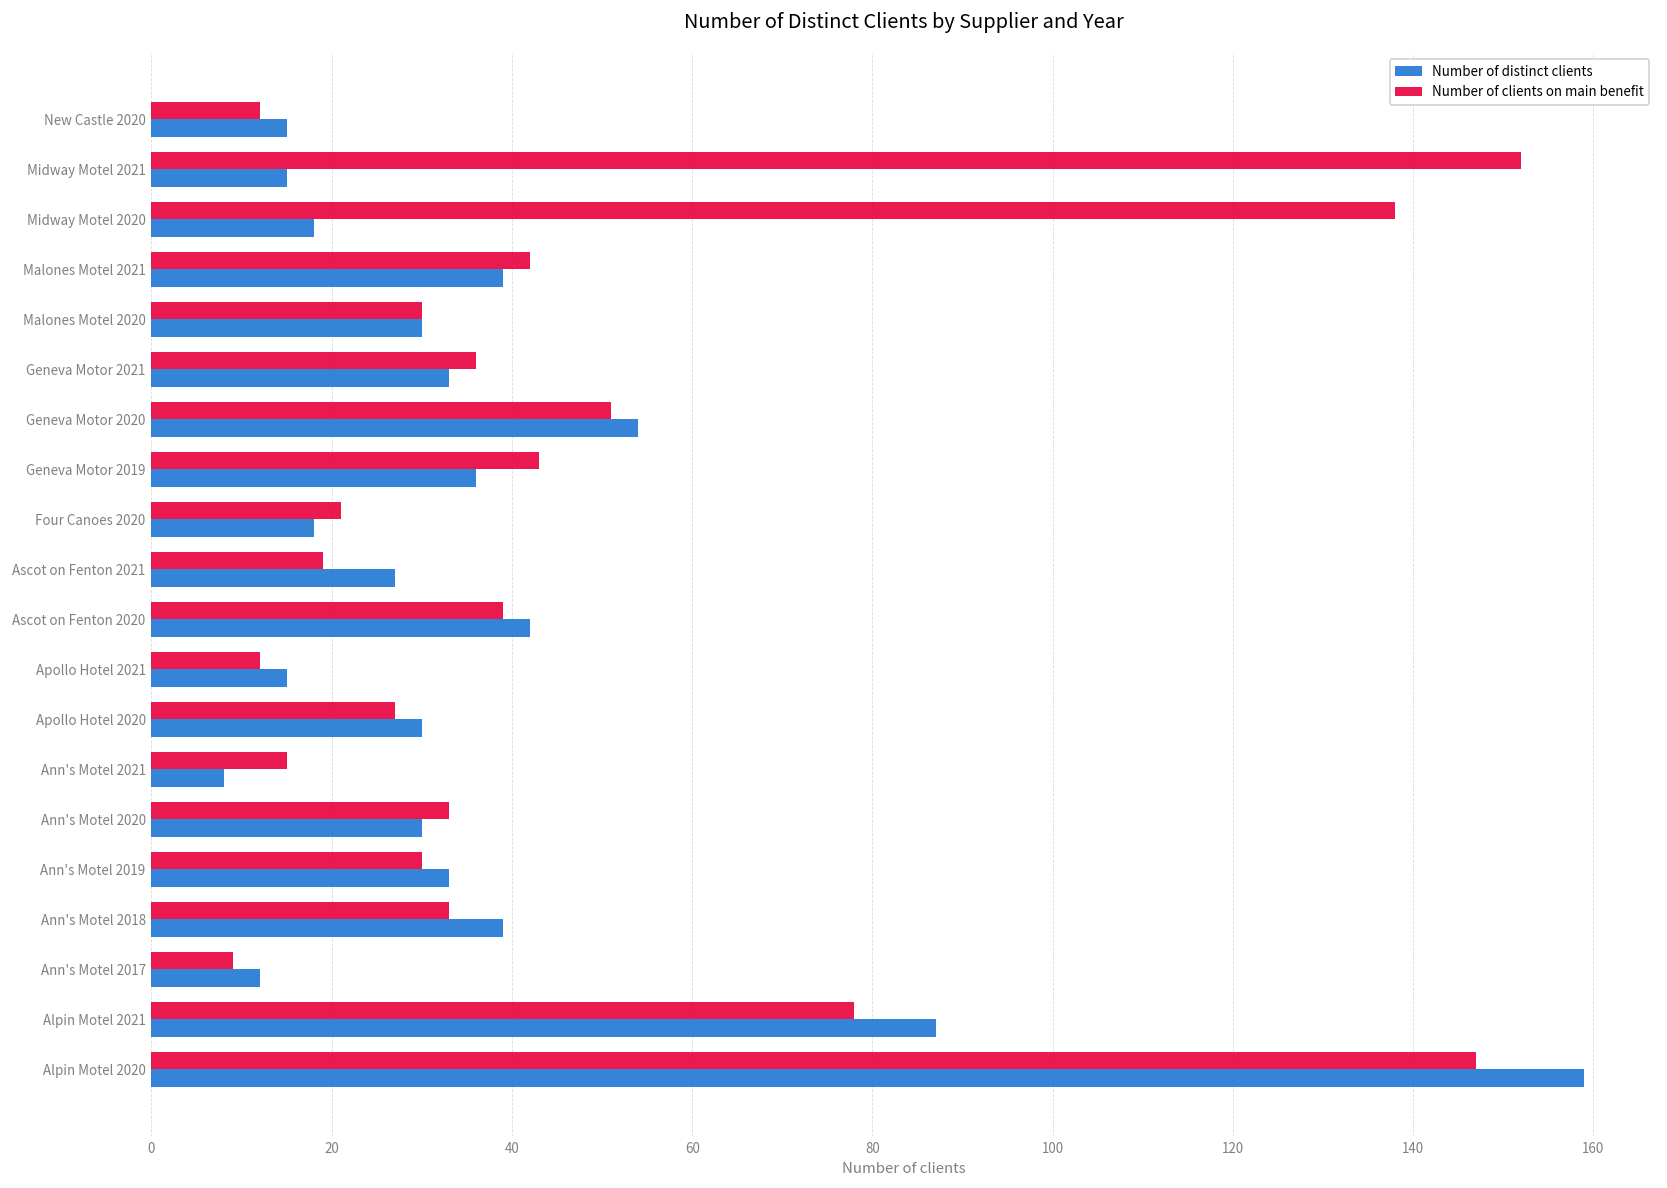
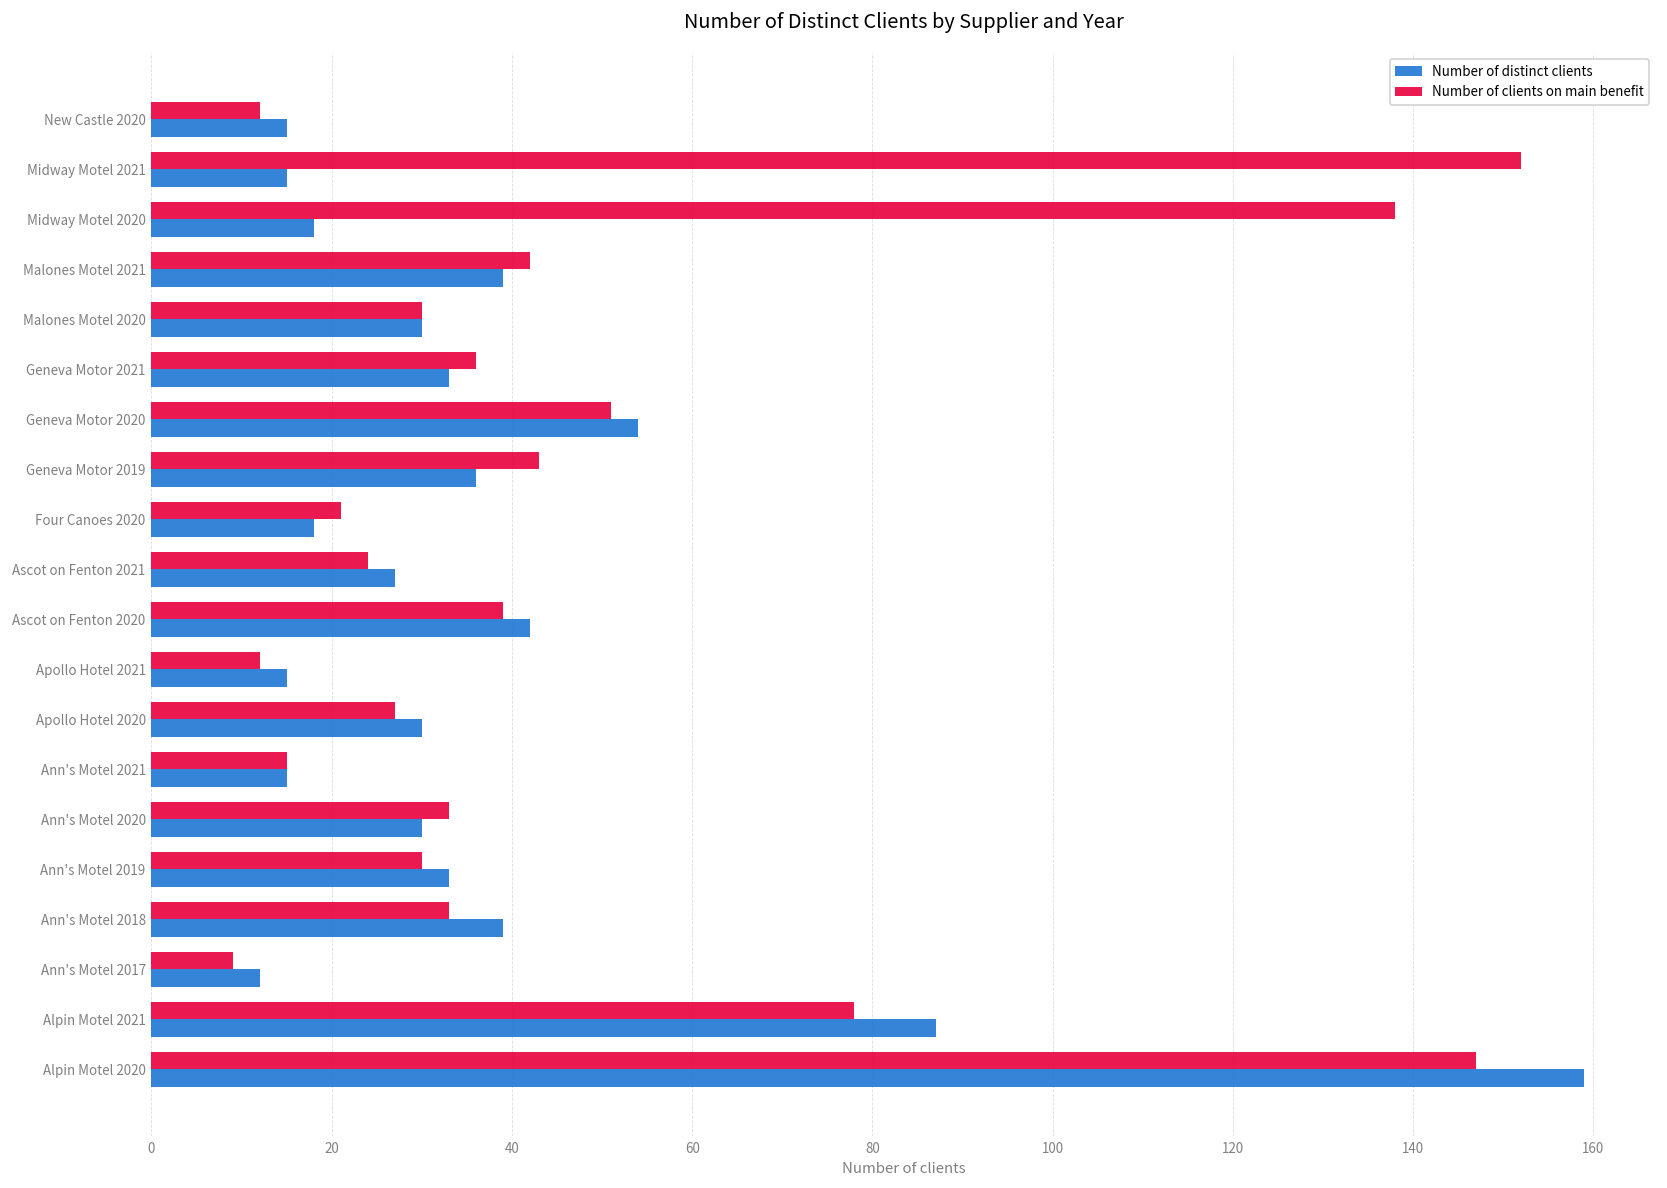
Number of clients on main benefit, Ascot on Fenton 2021: 19 -> 24
Number of distinct clients, Ann's Motel 2021: 8 -> 15
